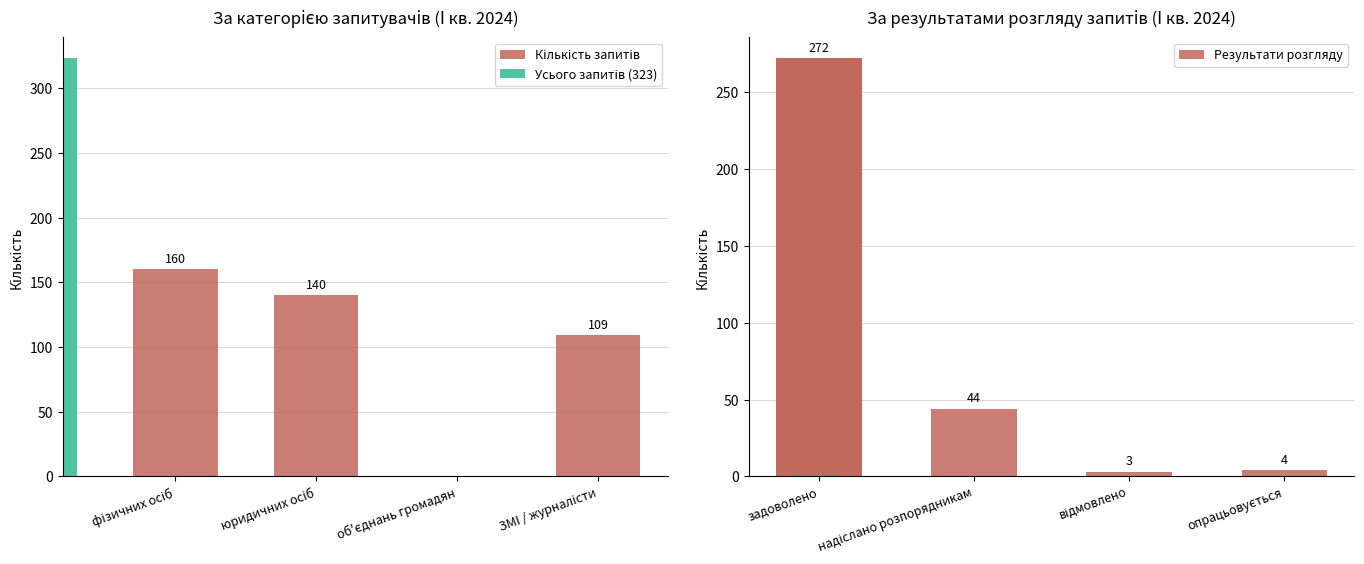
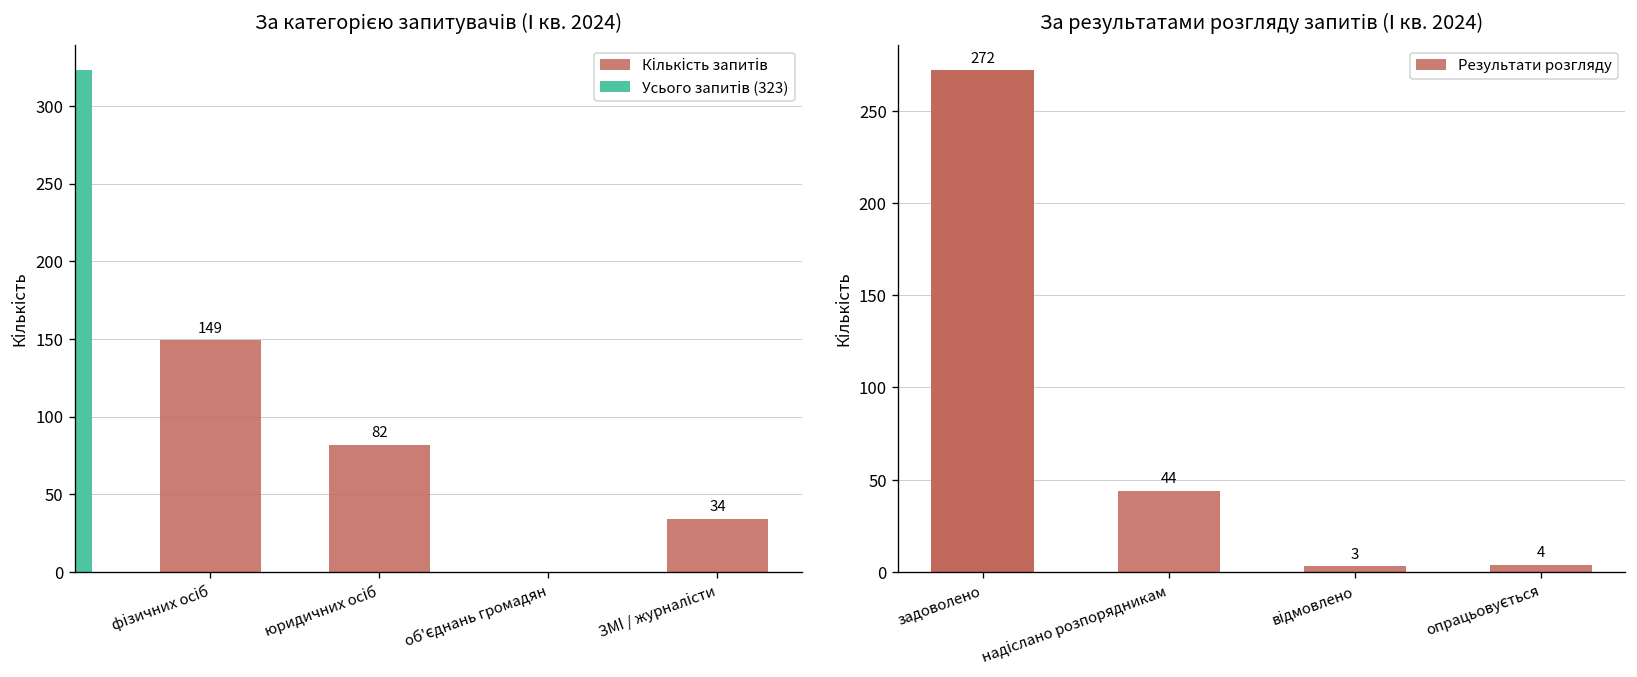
За категорією запитувачів (І кв. 2024), Кількість запитів, фізичних осіб: 160 -> 149
За категорією запитувачів (І кв. 2024), Кількість запитів, юридичних осіб: 140 -> 82
За категорією запитувачів (І кв. 2024), Кількість запитів, ЗМІ / журналісти: 109 -> 34
